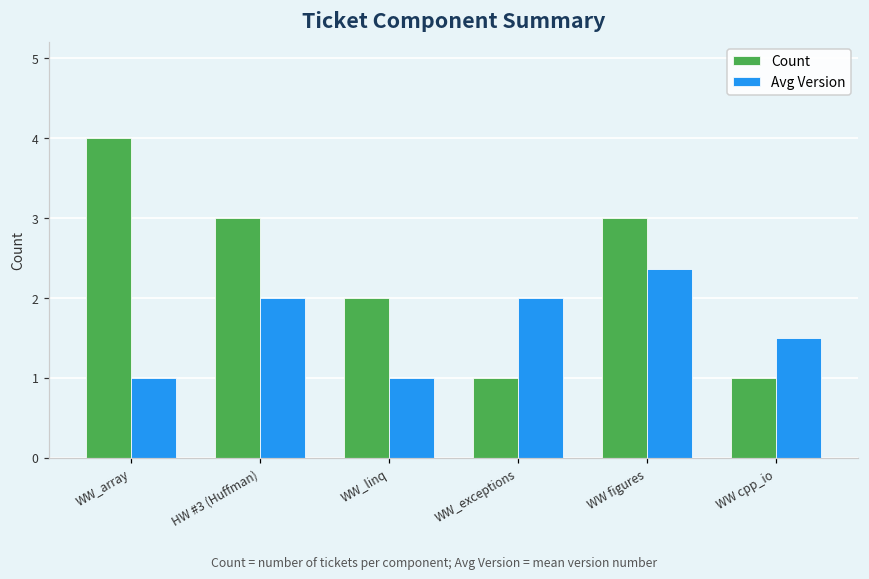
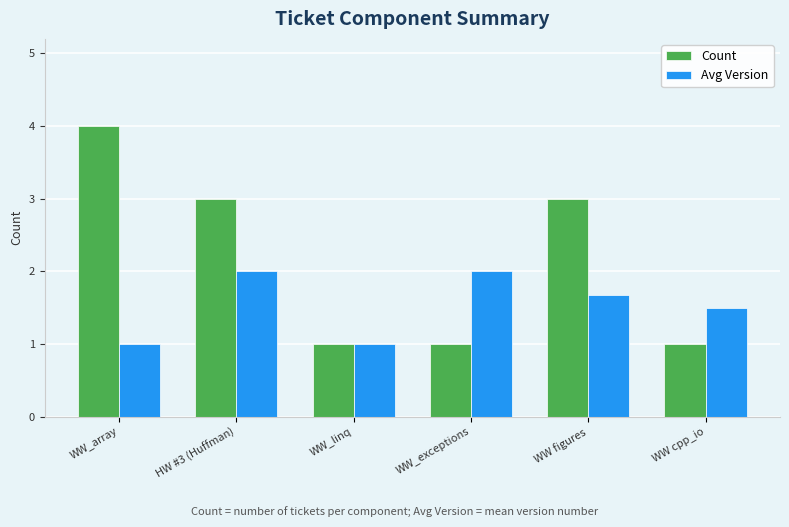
Count, WW_linq: 2 -> 1
Avg Version, WW figures: 2.4 -> 1.7
